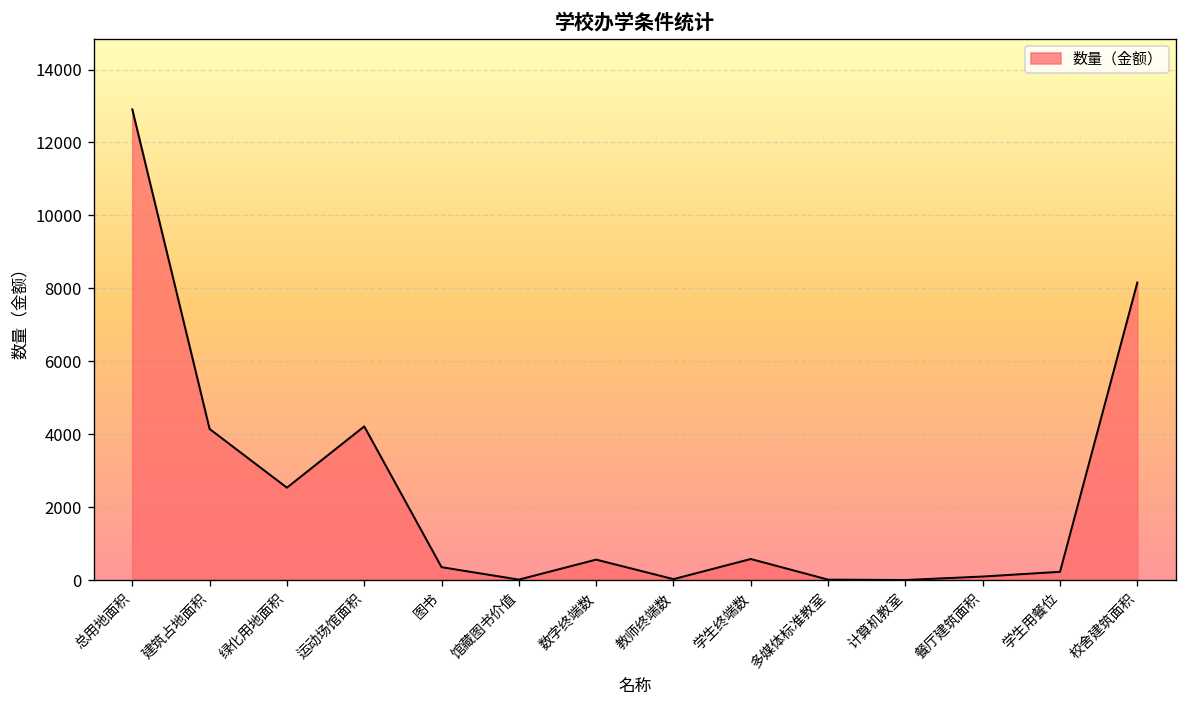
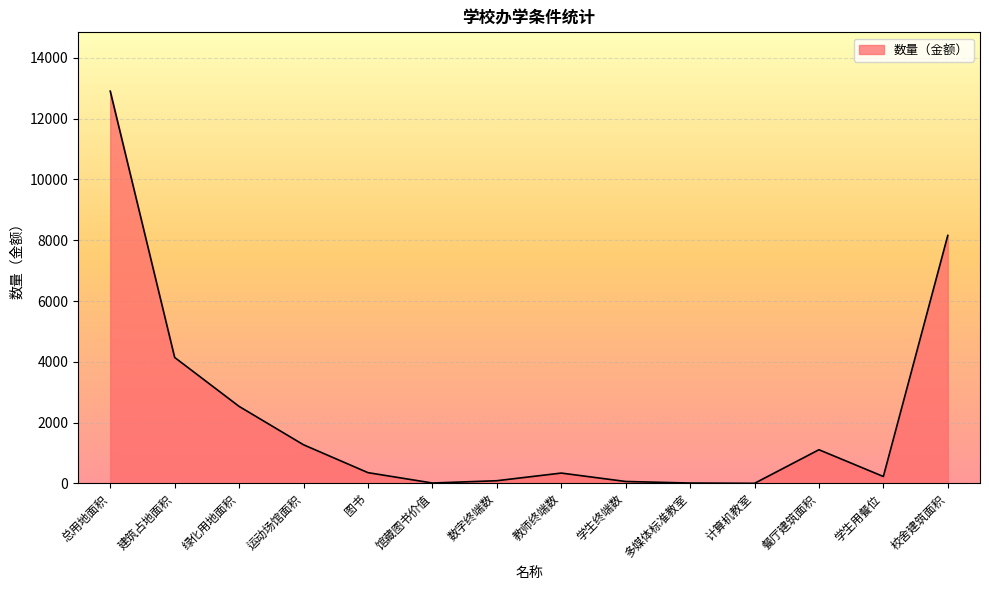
运动场馆面积: 4200 -> 1300
数字终端数: 600 -> 100
教师终端数: 0 -> 300
学生终端数: 600 -> 100
餐厅建筑面积: 100 -> 1100
